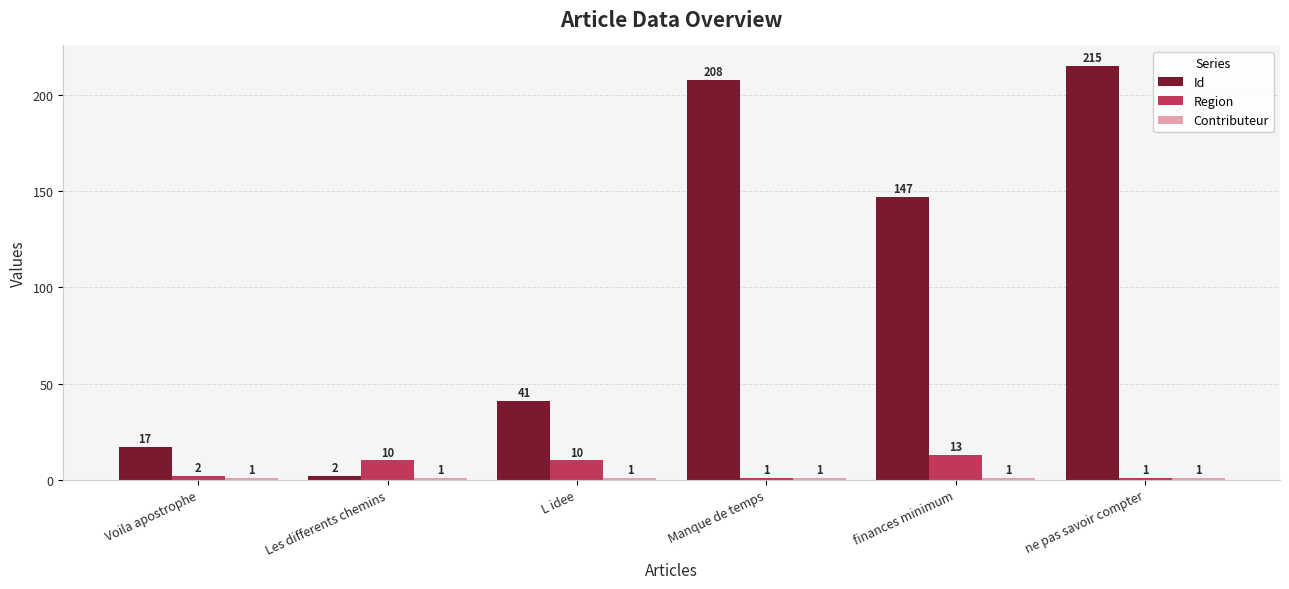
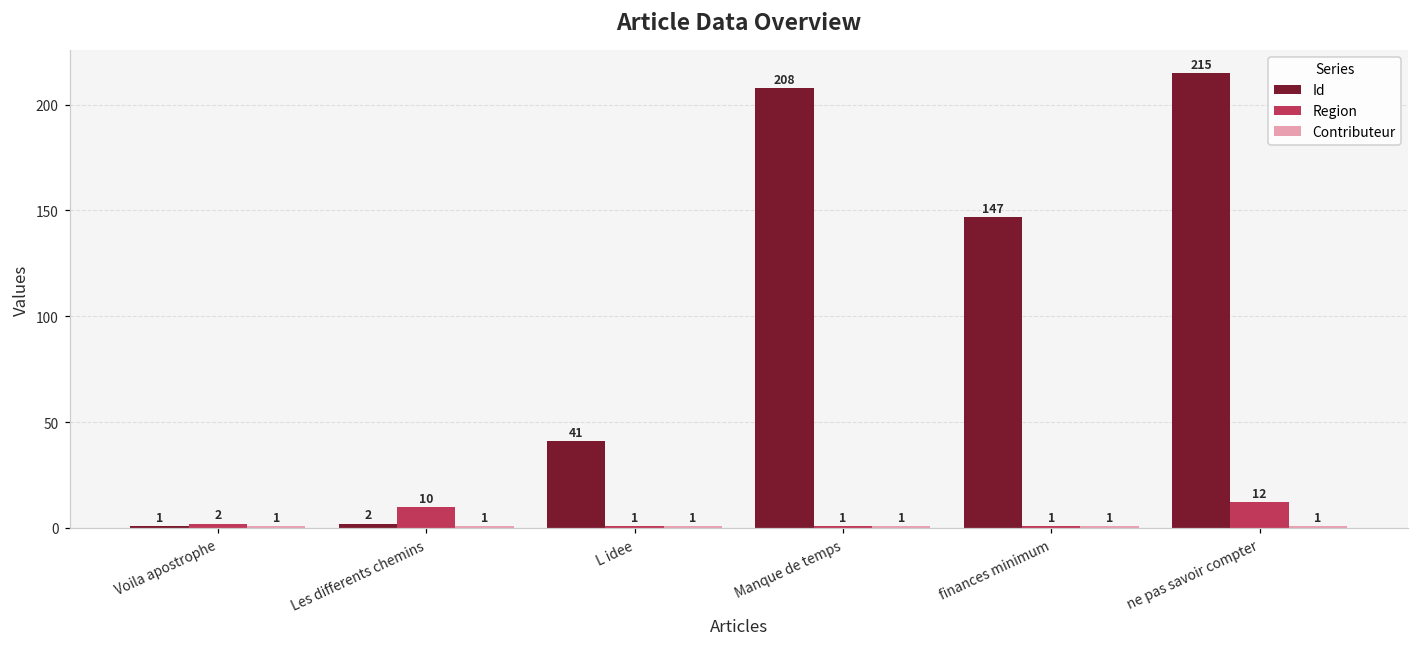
Id, Voila apostrophe: 17 -> 1
Region, L idee: 10 -> 1
Region, finances minimum: 13 -> 1
Region, ne pas savoir compter: 1 -> 12
